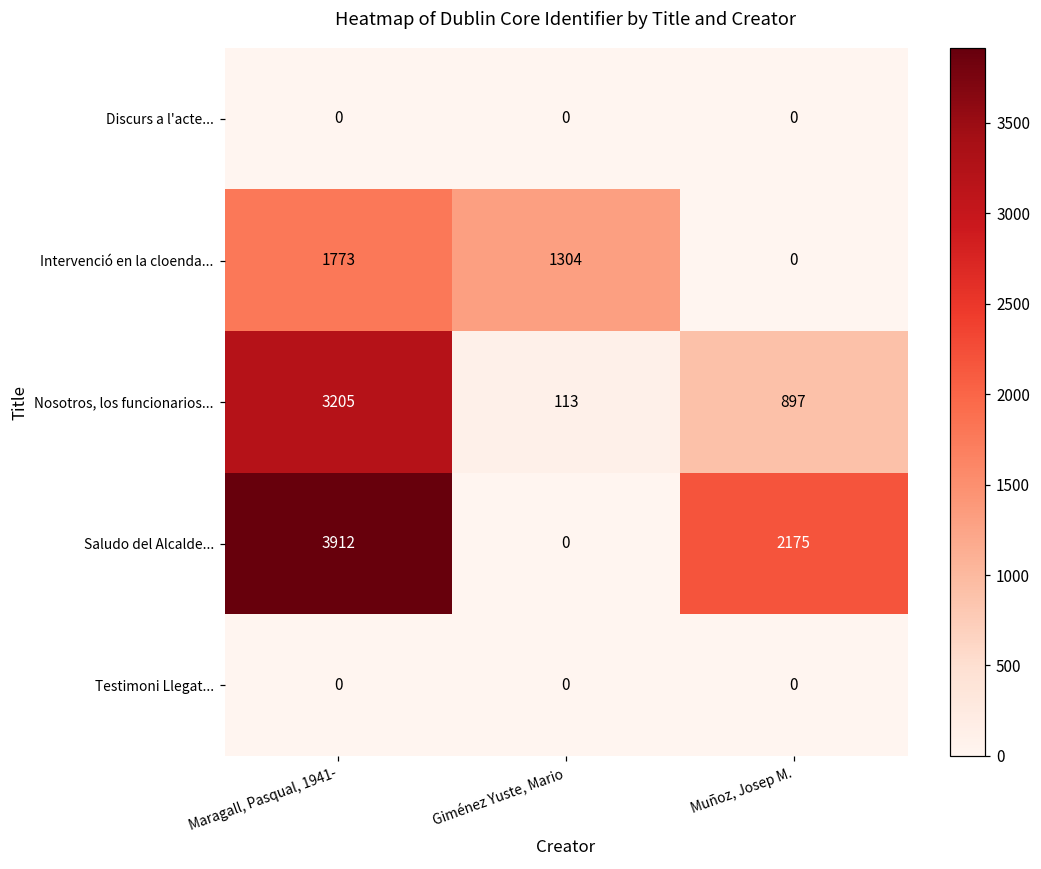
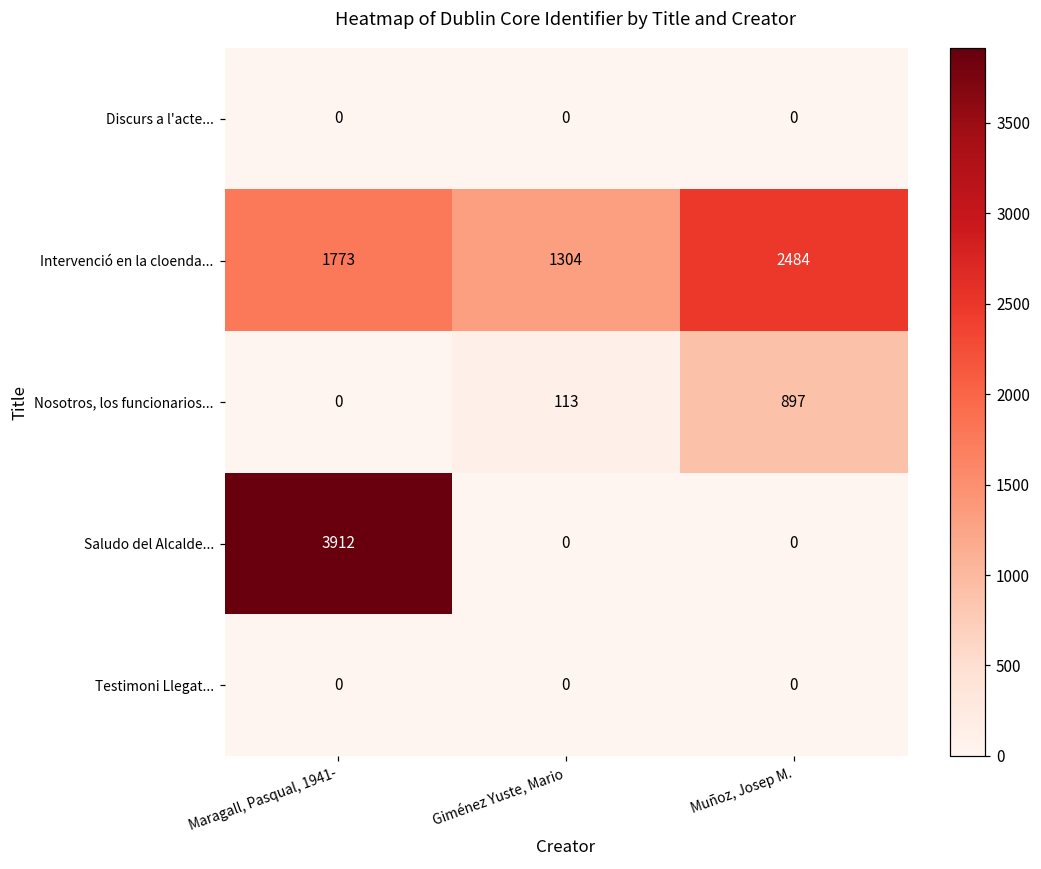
Intervenció en la cloenda..., Muñoz, Josep M.: 0 -> 2484
Nosotros, los funcionarios..., Maragall, Pasqual, 1941-: 3205 -> 0
Saludo del Alcalde..., Muñoz, Josep M.: 2175 -> 0
